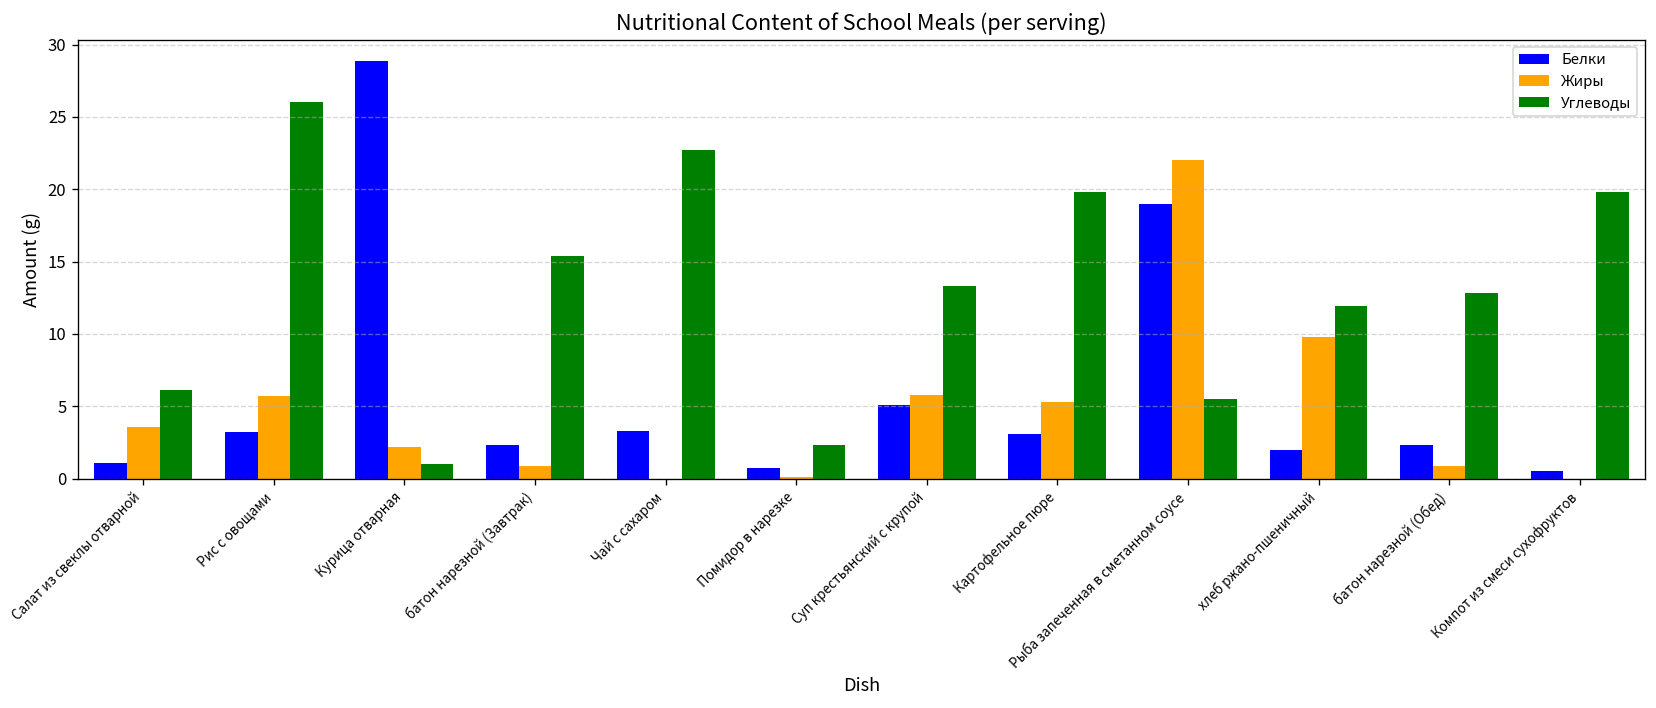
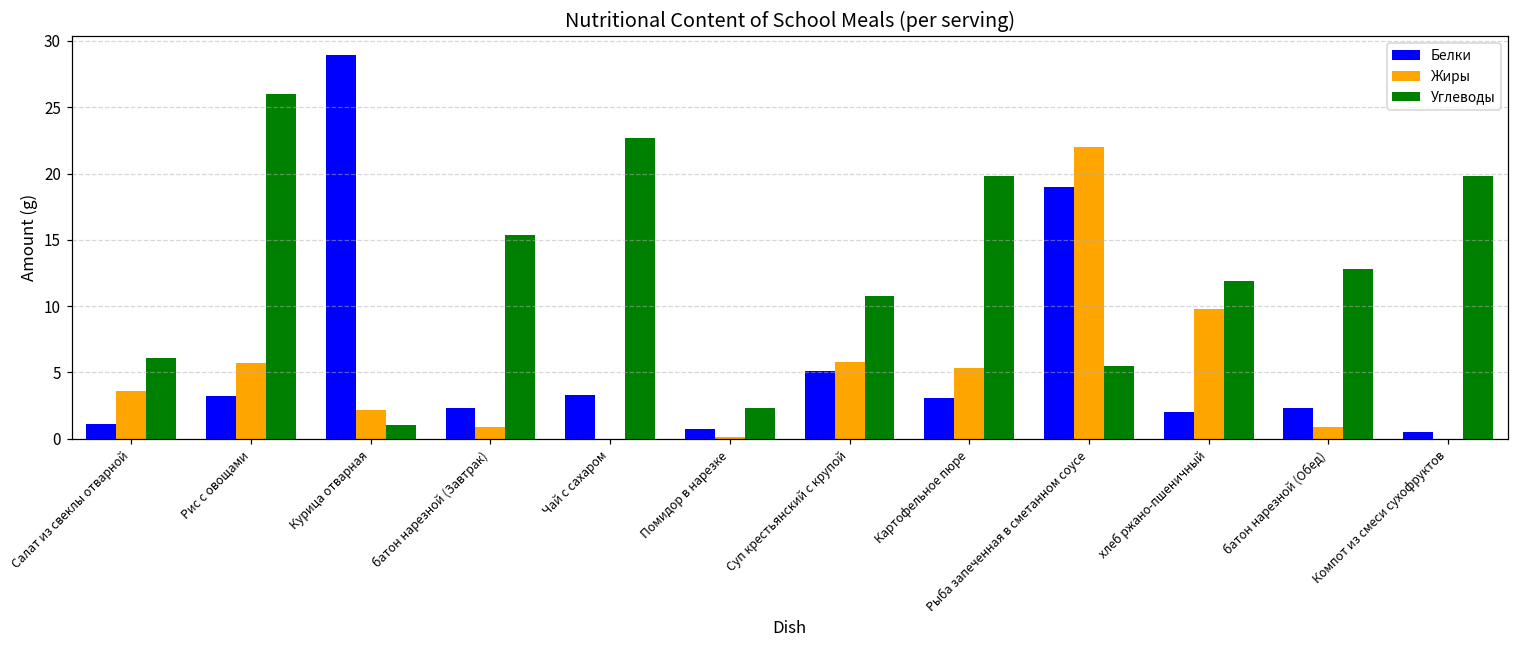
Углеводы, Суп крестьянский с крупой: 13.3 -> 10.8
